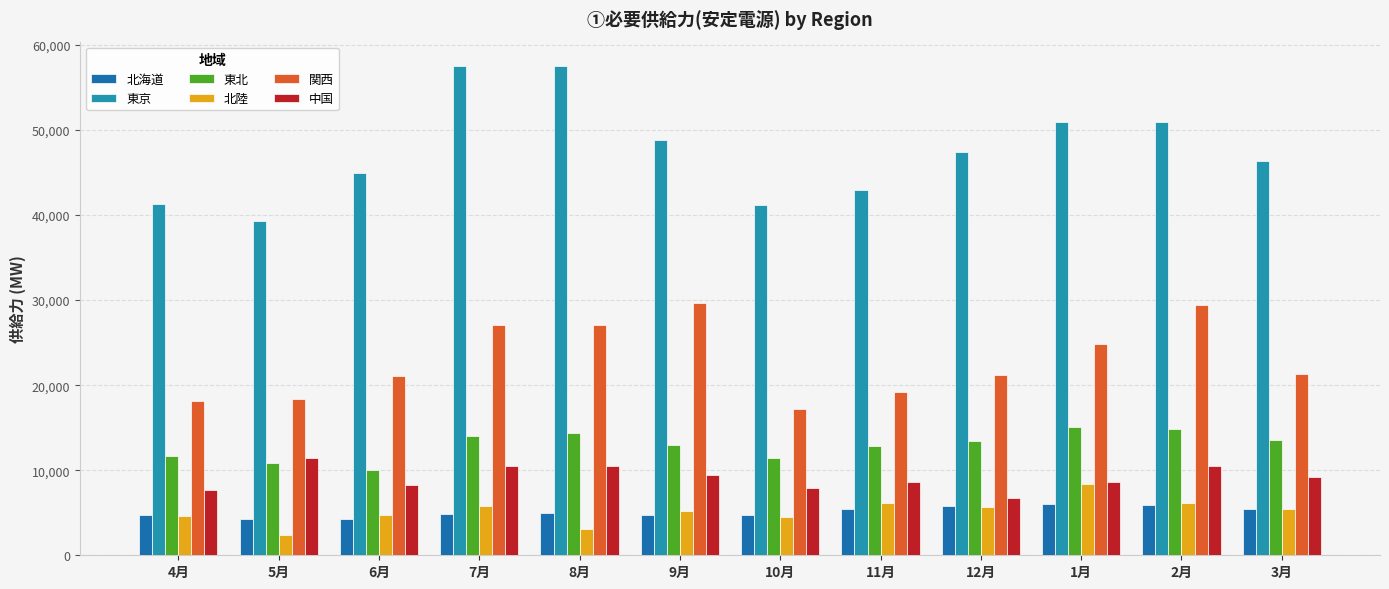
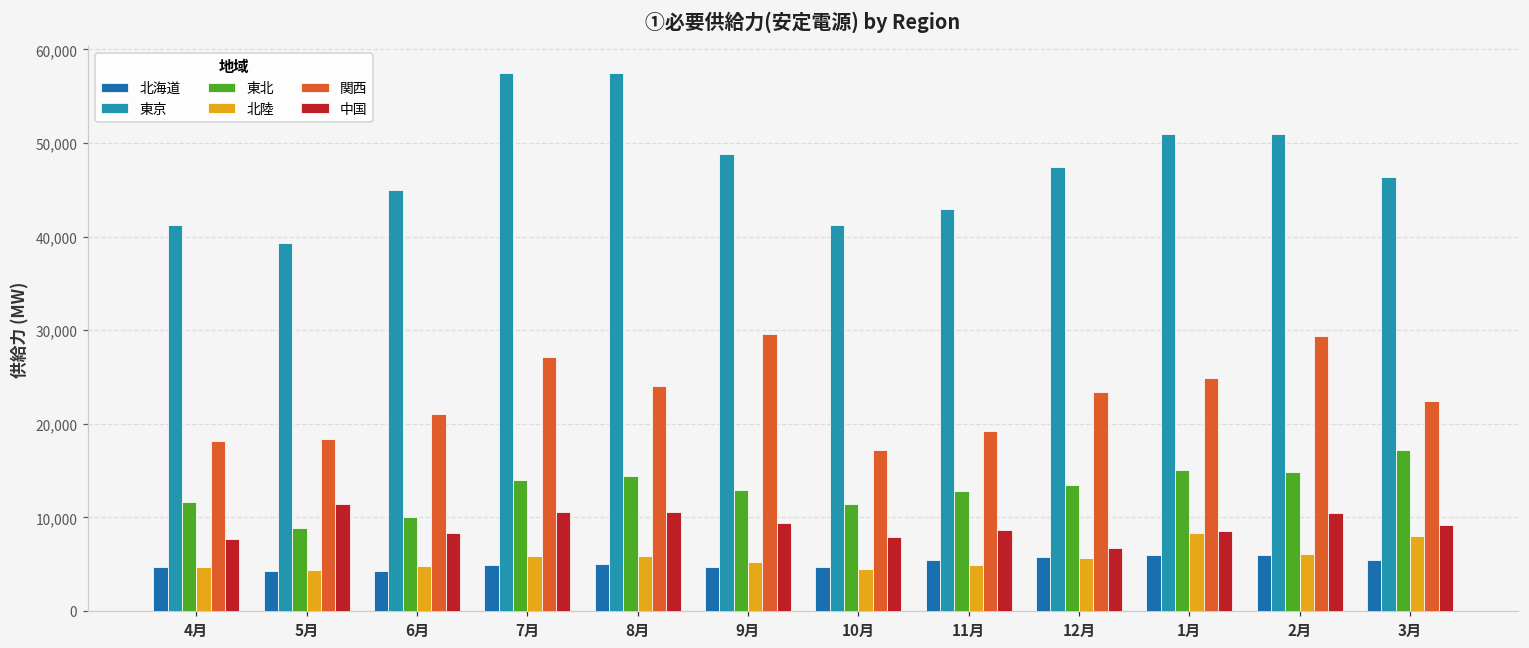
東北, 5月: 11,000 -> 9,000
北陸, 5月: 2,000 -> 4,000
北陸, 8月: 3,000 -> 6,000
関西, 8月: 27,000 -> 24,000
北陸, 11月: 6,000 -> 5,000
関西, 12月: 21,000 -> 23,000
東北, 3月: 14,000 -> 17,000
北陸, 3月: 5,000 -> 8,000
関西, 3月: 21,000 -> 22,000
